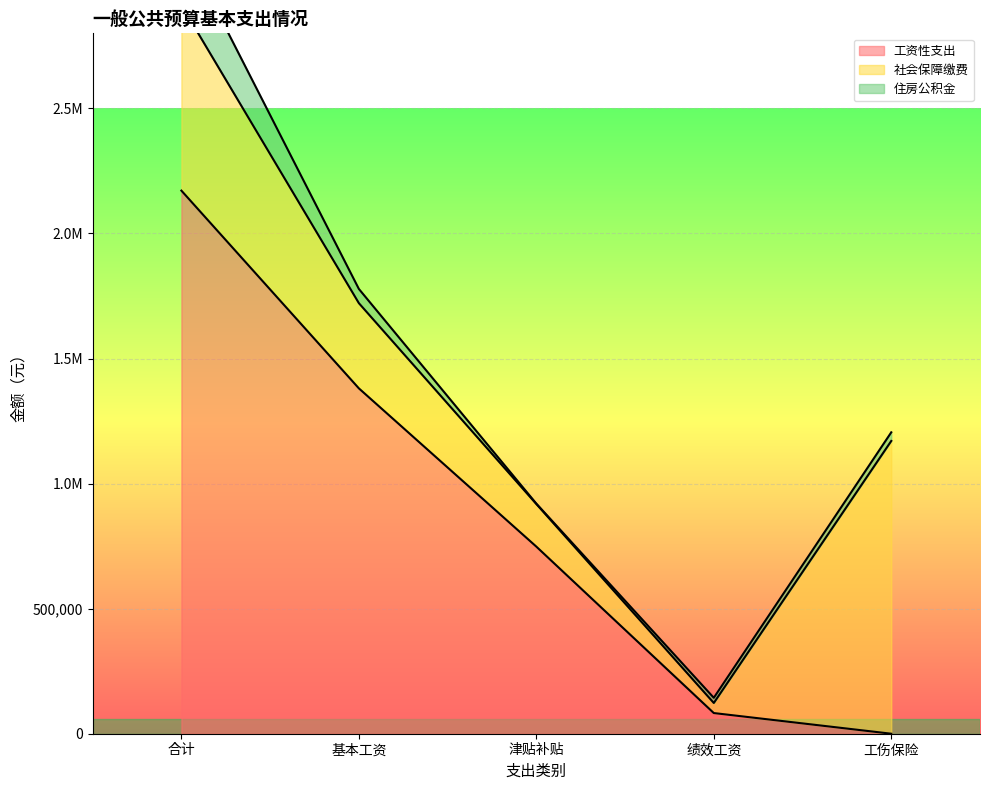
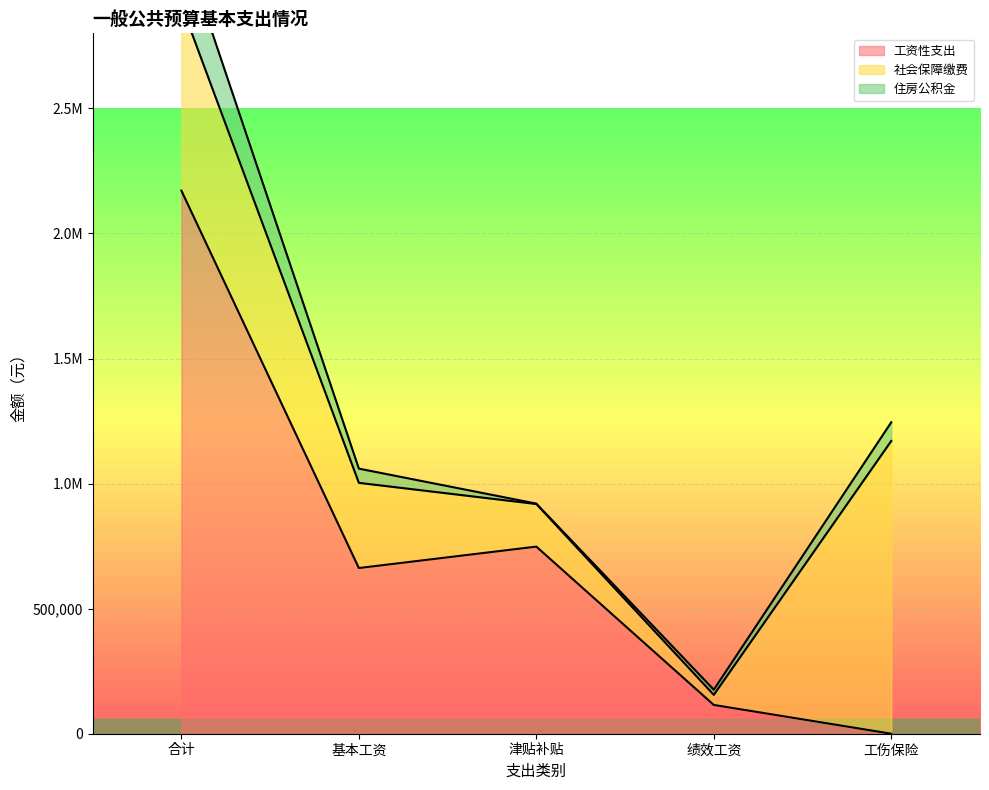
工资性支出, 基本工资: 1,380,000 -> 660,000
工资性支出, 绩效工资: 80,000 -> 120,000
住房公积金, 工伤保险: 30,000 -> 70,000
